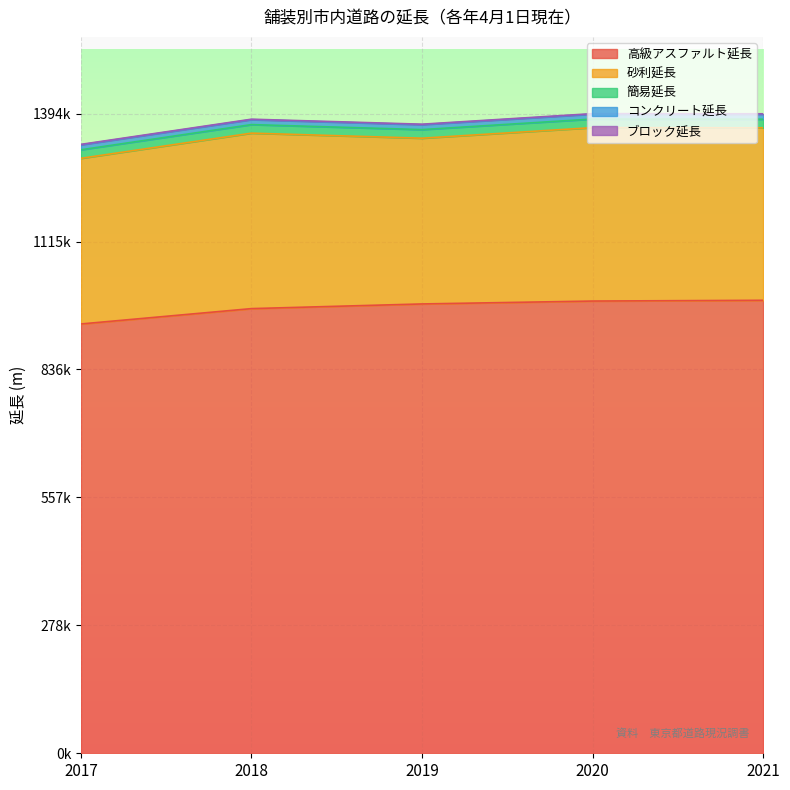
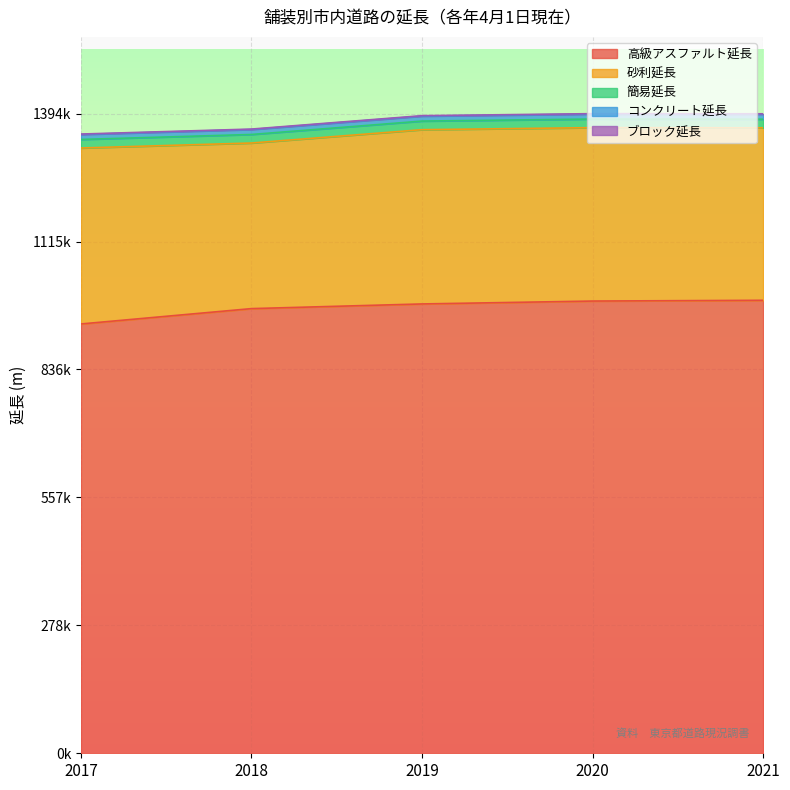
砂利延長, 2017: 360000 -> 380000
砂利延長, 2018: 380000 -> 360000
砂利延長, 2019: 360000 -> 380000
